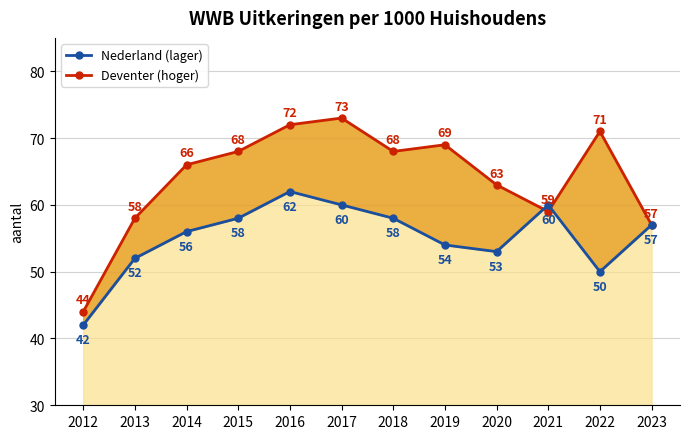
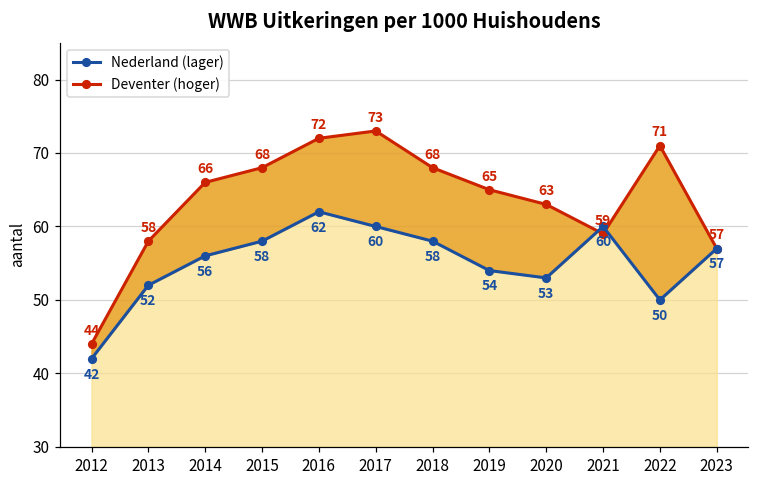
Deventer (hoger), 2019: 69 -> 65
